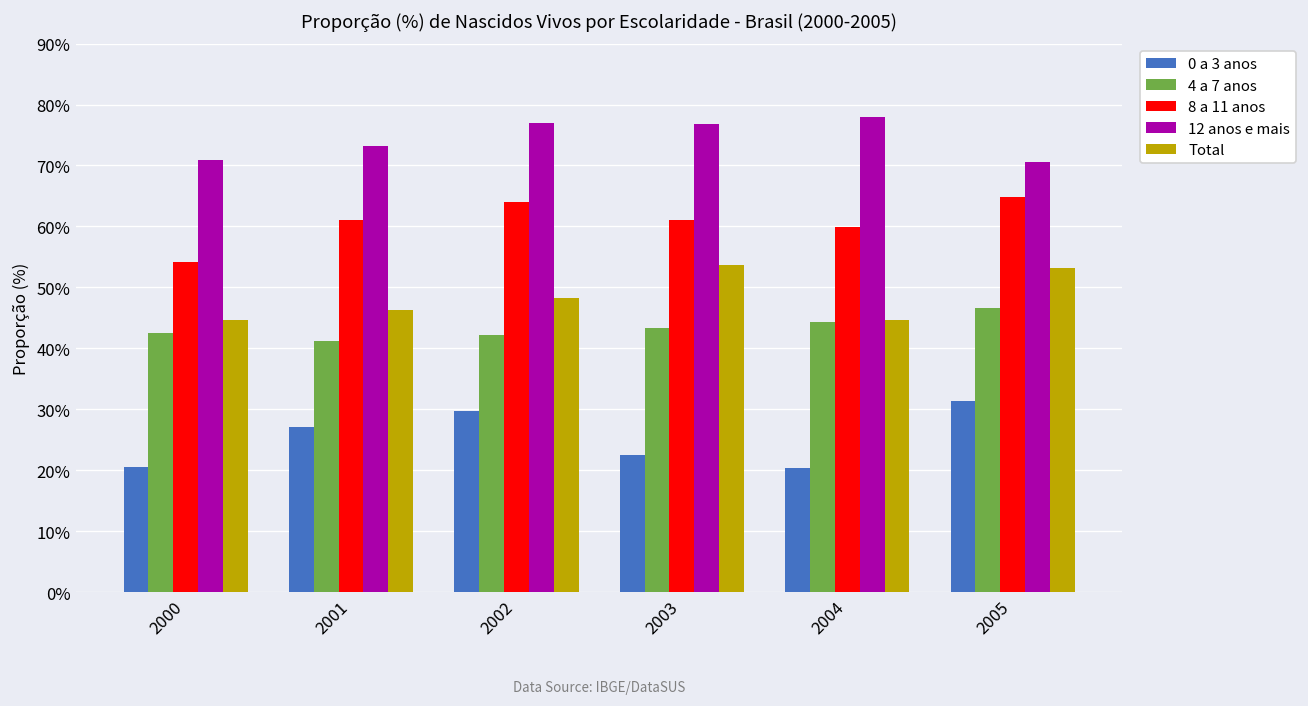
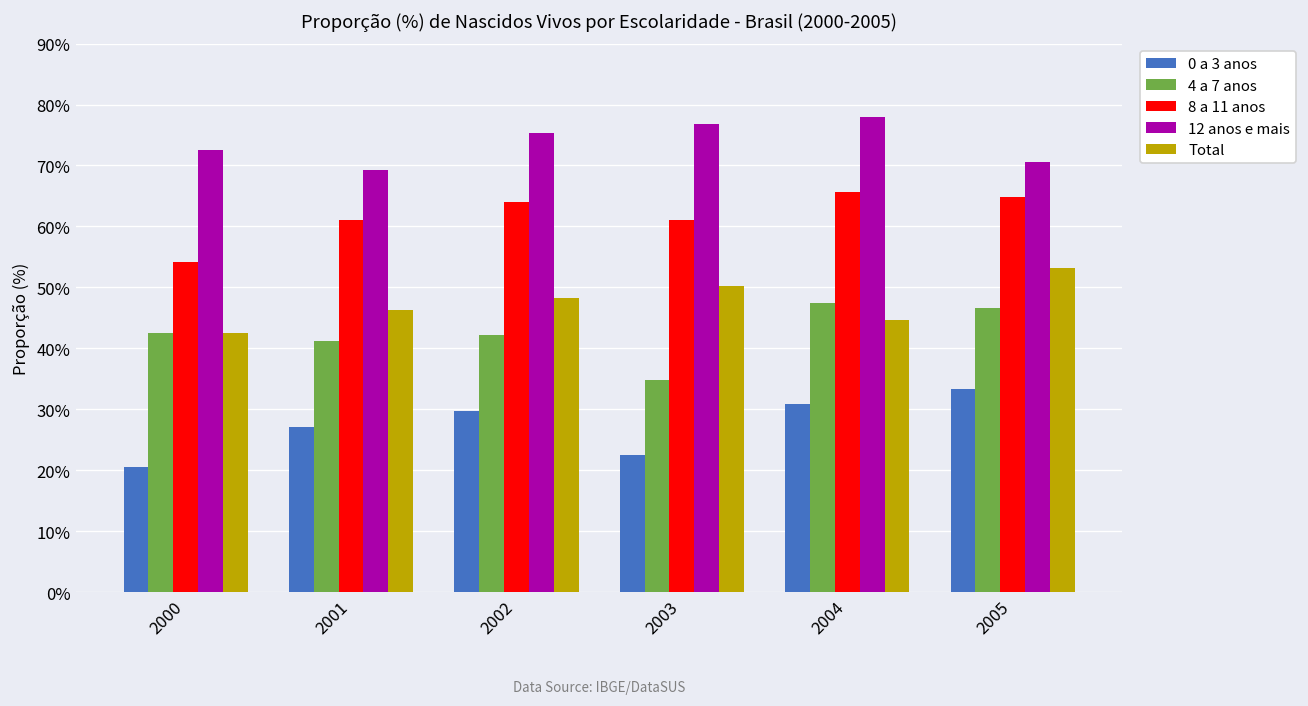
12 anos e mais, 2000: 71% -> 72%
Total, 2000: 45% -> 43%
12 anos e mais, 2001: 73% -> 69%
12 anos e mais, 2002: 77% -> 75%
4 a 7 anos, 2003: 43% -> 35%
Total, 2003: 54% -> 50%
0 a 3 anos, 2004: 20% -> 31%
4 a 7 anos, 2004: 44% -> 47%
8 a 11 anos, 2004: 60% -> 66%
0 a 3 anos, 2005: 31% -> 33%
